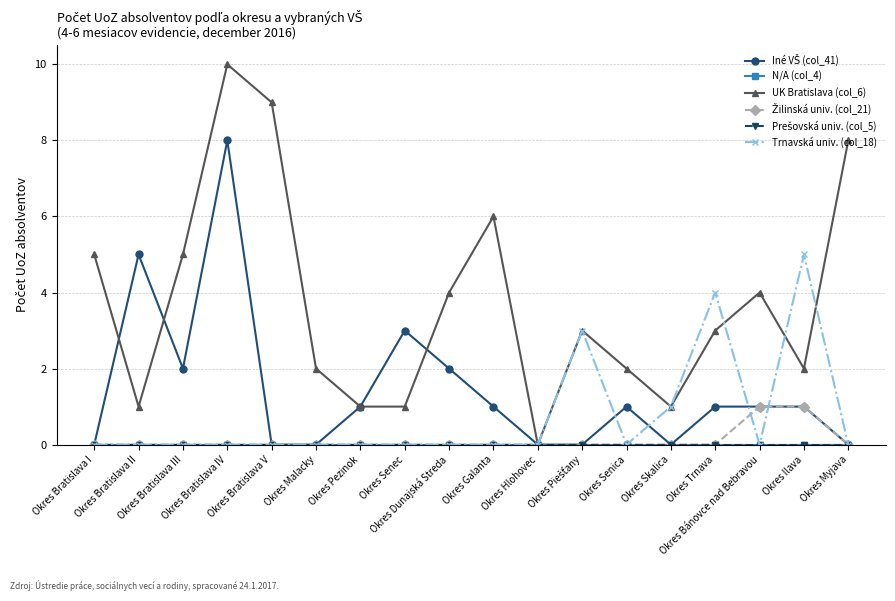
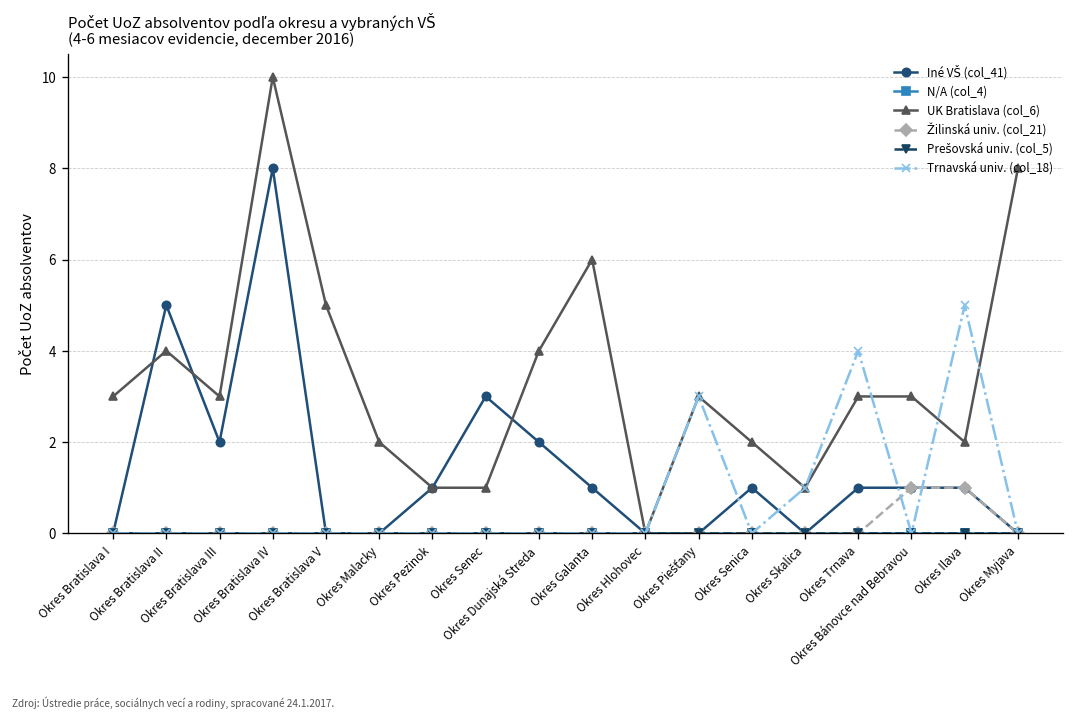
UK Bratislava (col_6), Okres Bratislava I: 5 -> 3
UK Bratislava (col_6), Okres Bratislava II: 1 -> 4
UK Bratislava (col_6), Okres Bratislava III: 5 -> 3
UK Bratislava (col_6), Okres Bratislava V: 9 -> 5
UK Bratislava (col_6), Okres Bánovce nad Bebravou: 4 -> 3
